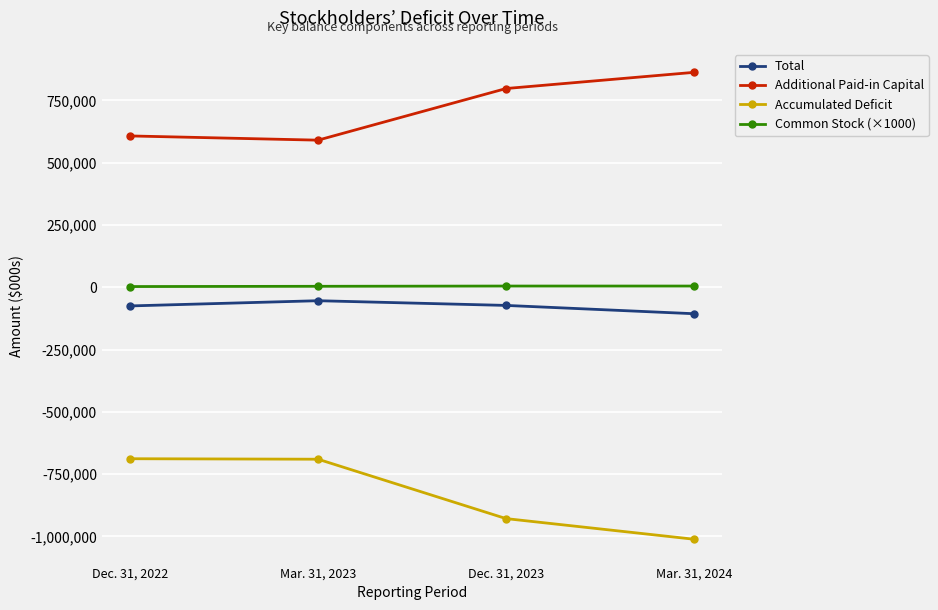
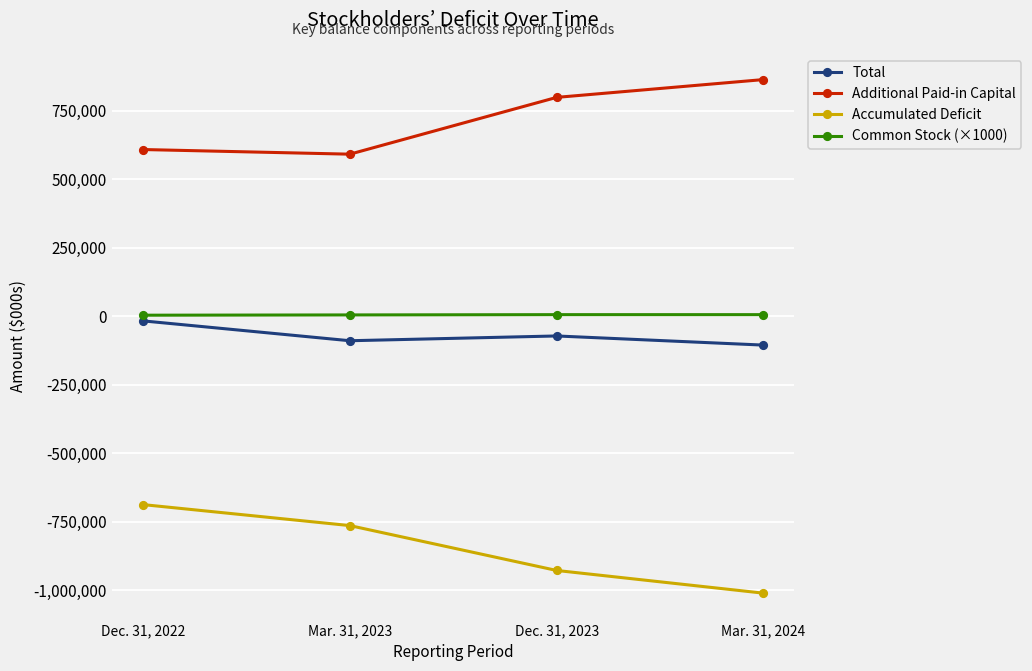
Total, Dec. 31, 2022: -70,000 -> -20,000
Total, Mar. 31, 2023: -50,000 -> -90,000
Accumulated Deficit, Mar. 31, 2023: -690,000 -> -760,000
